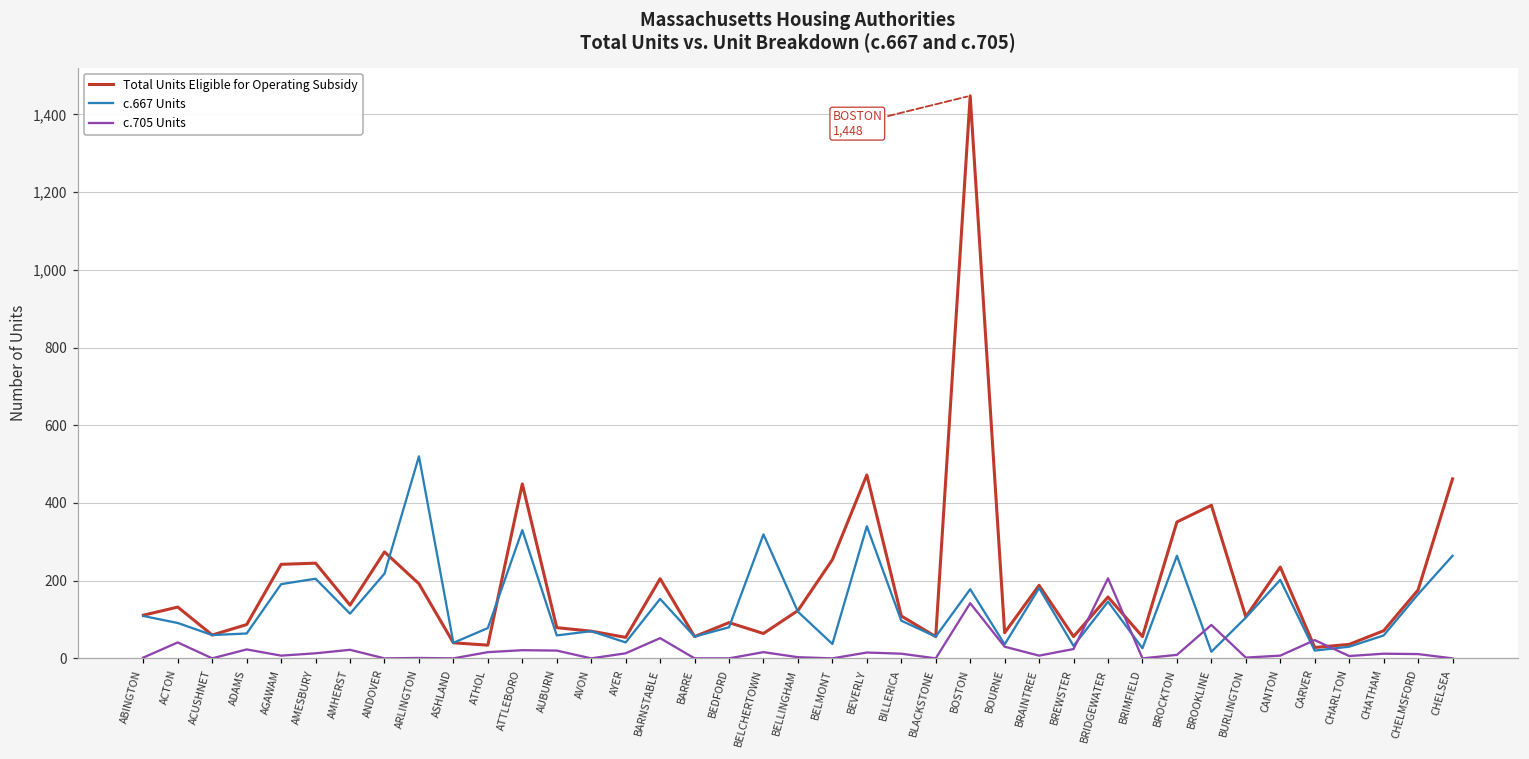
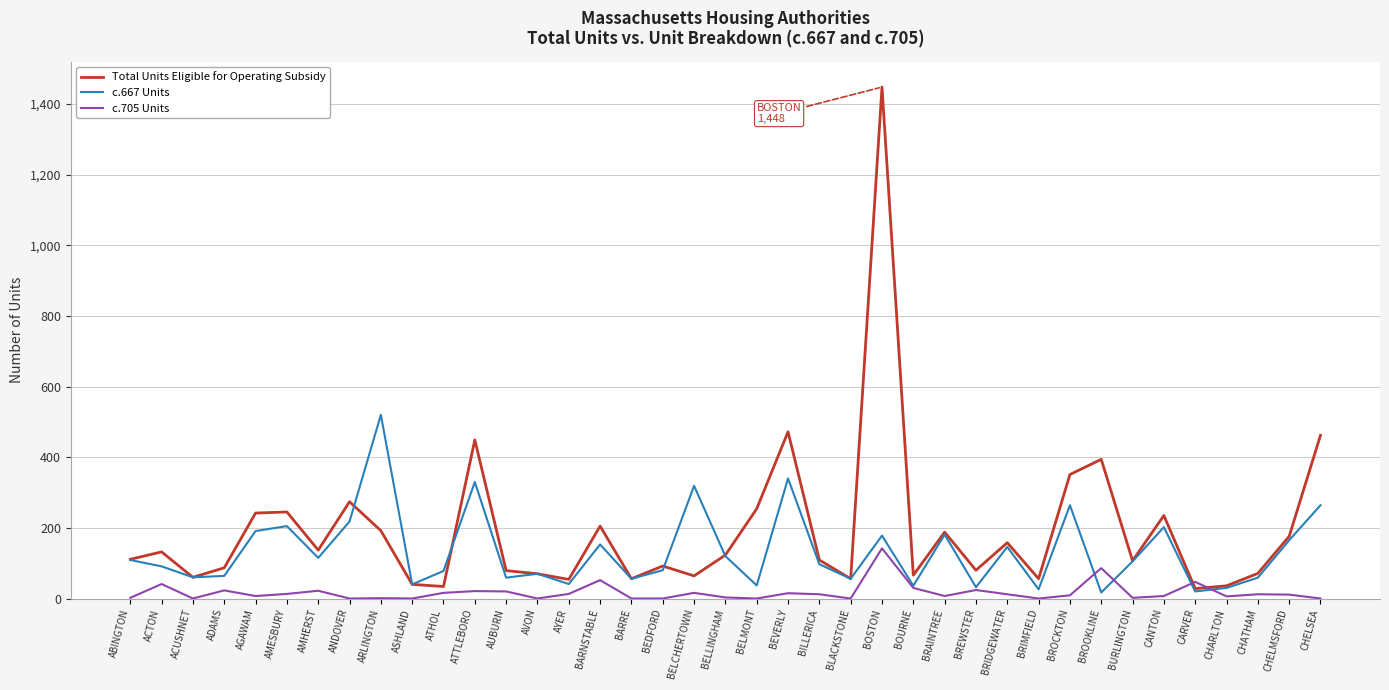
Total Units Eligible for Operating Subsidy, BREWSTER: 60 -> 80
c.705 Units, BRIDGEWATER: 210 -> 10
